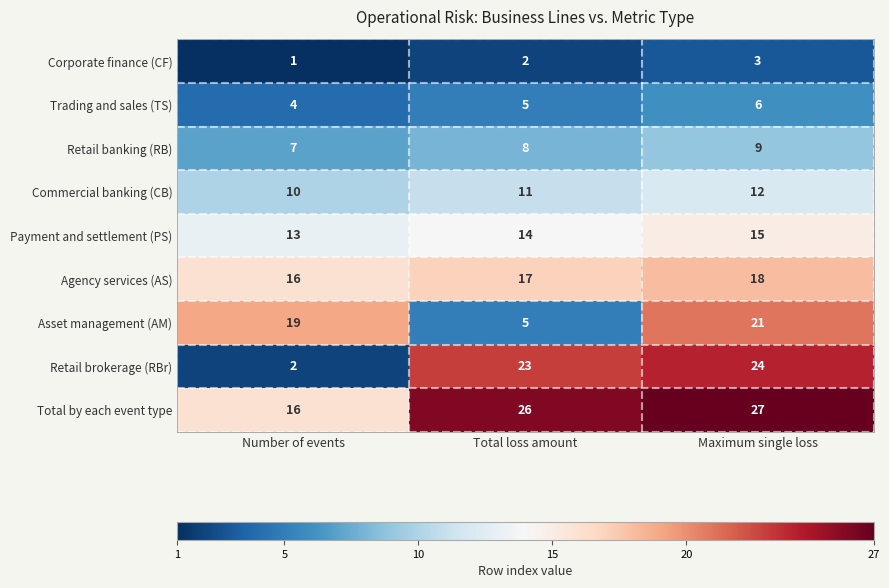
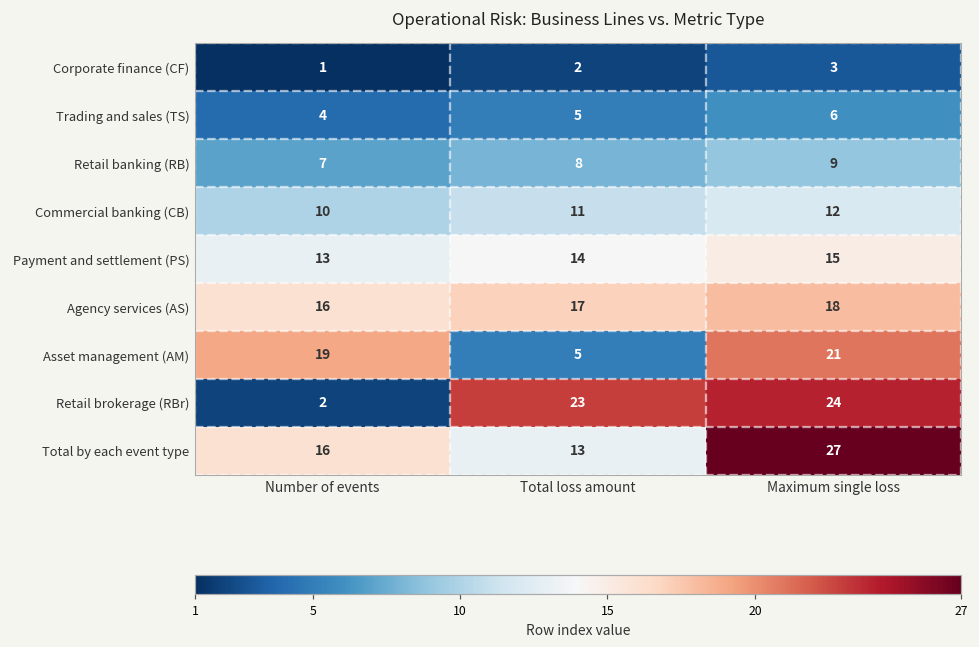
Total by each event type, Total loss amount: 26 -> 13
